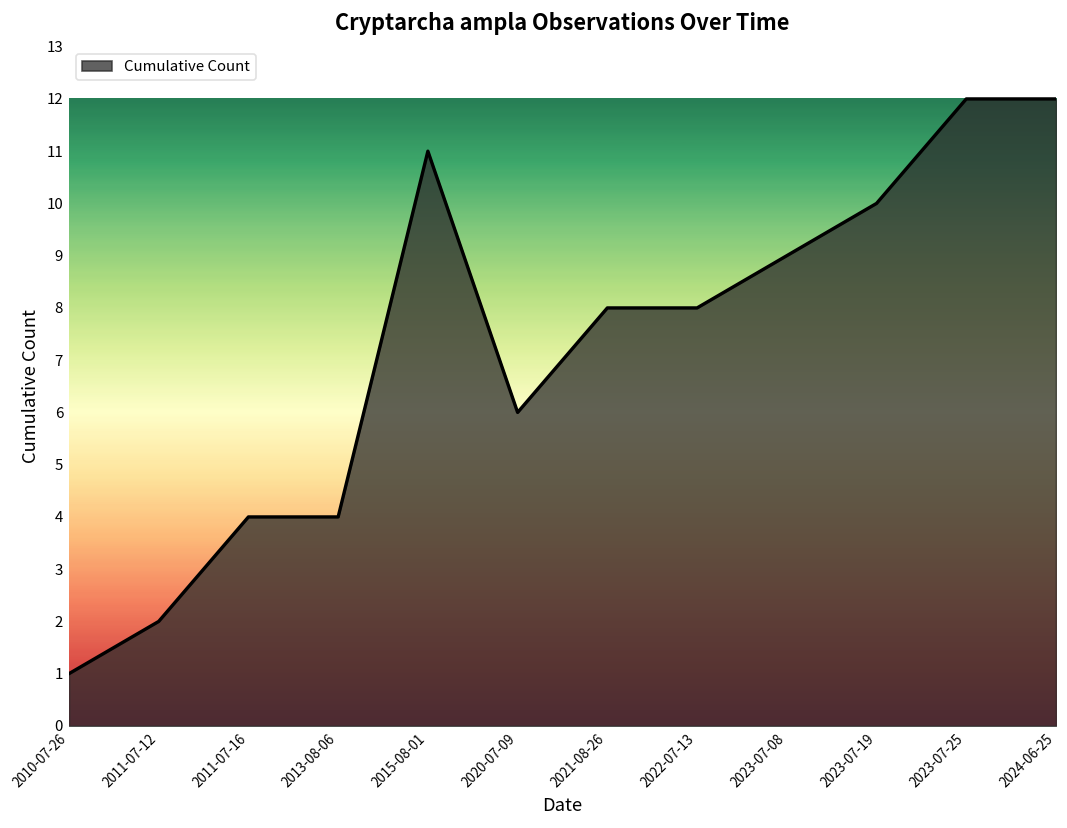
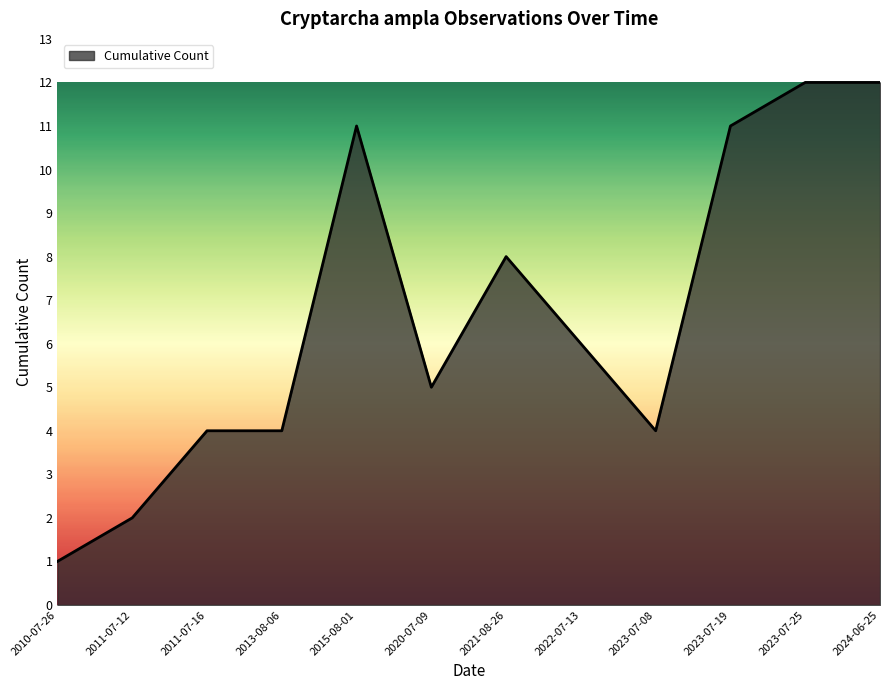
2020-07-09: 6 -> 5
2022-07-13: 8 -> 6
2023-07-08: 9 -> 4
2023-07-19: 10 -> 11
